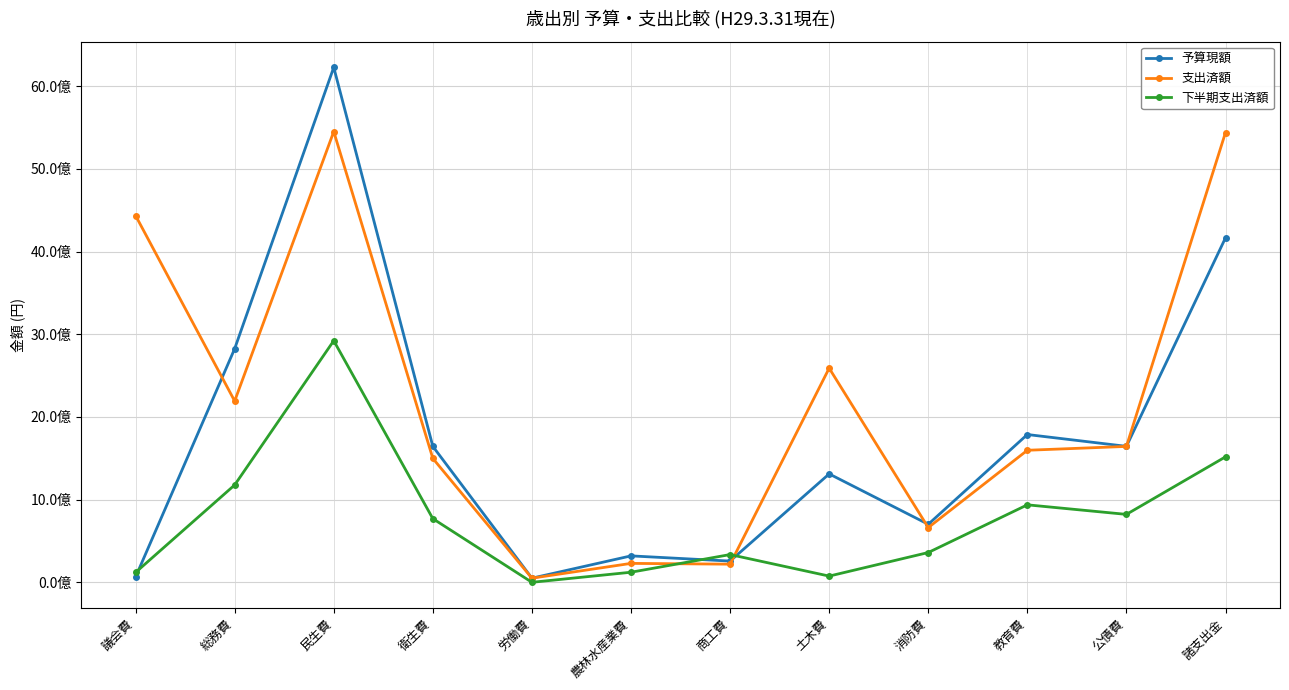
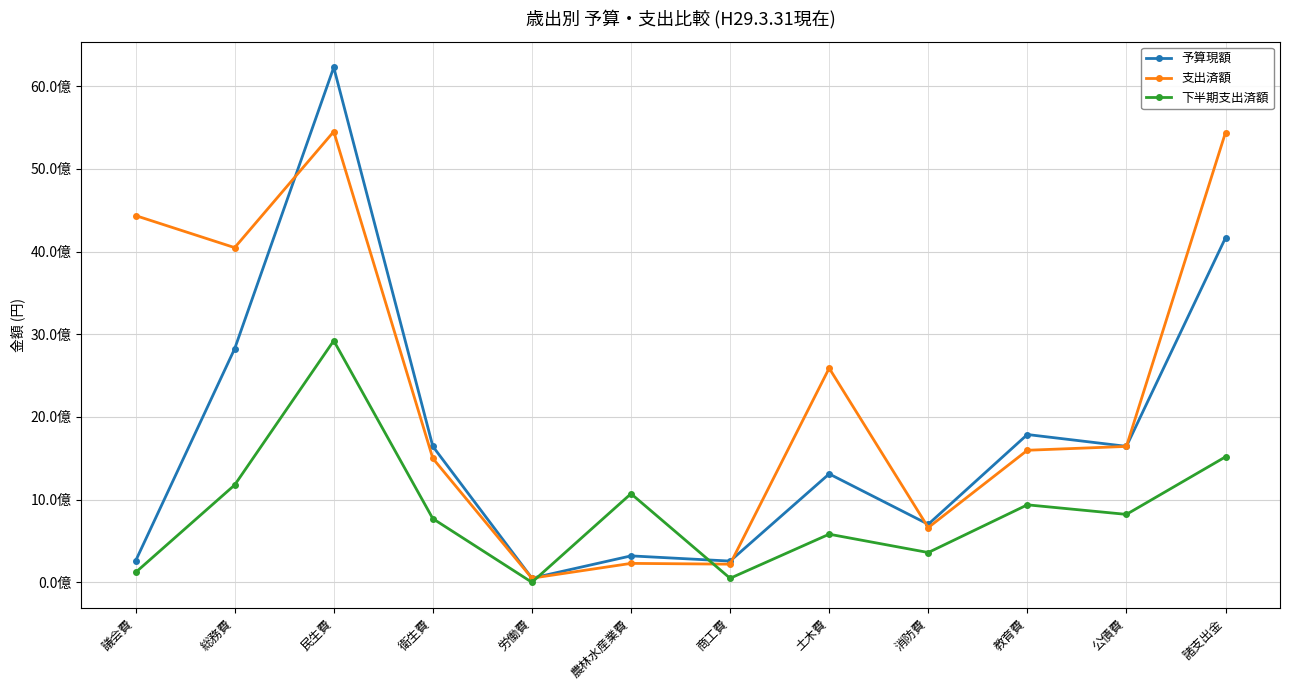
予算現額, 議会費: 1億 -> 3億
支出済額, 総務費: 22億 -> 40億
下半期支出済額, 農林水産業費: 1億 -> 11億
下半期支出済額, 商工費: 3億 -> 0億
下半期支出済額, 土木費: 1億 -> 6億
